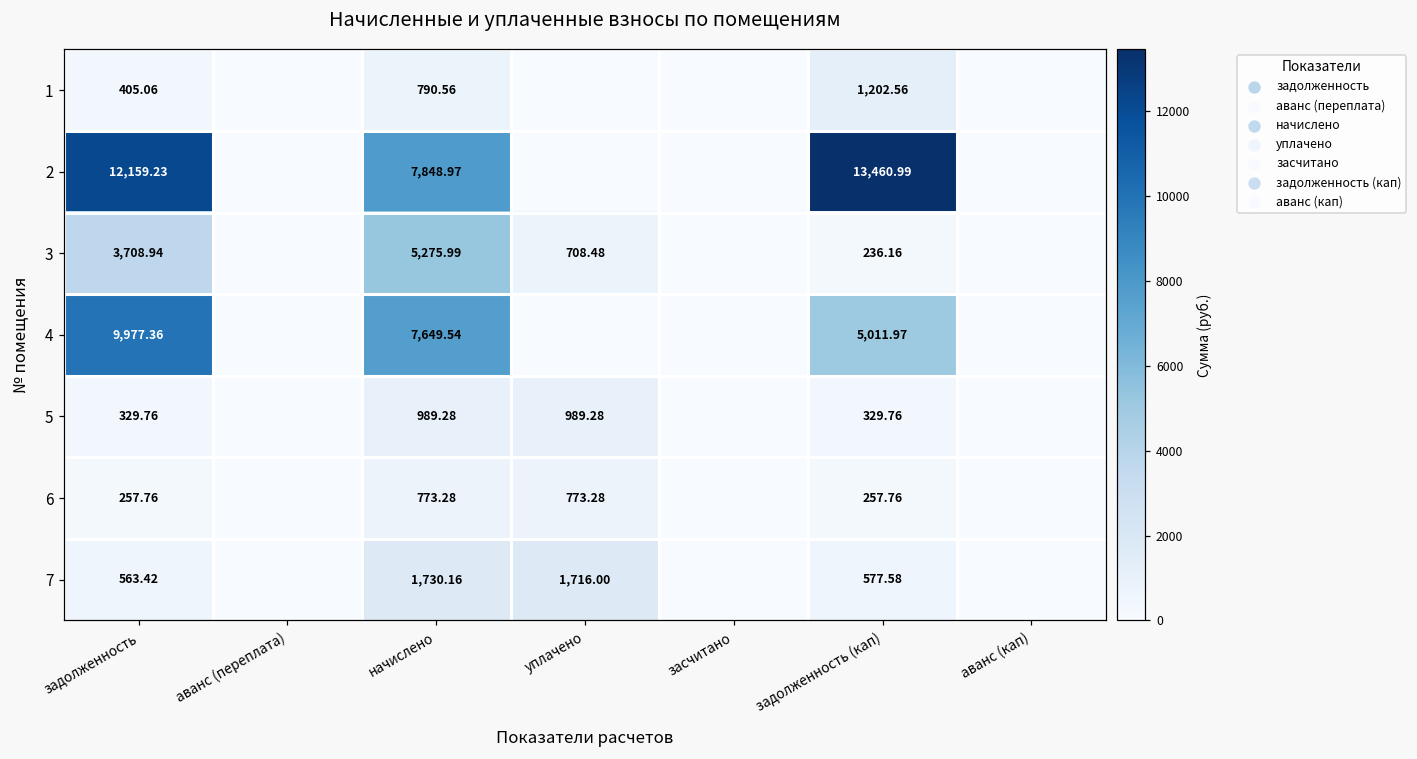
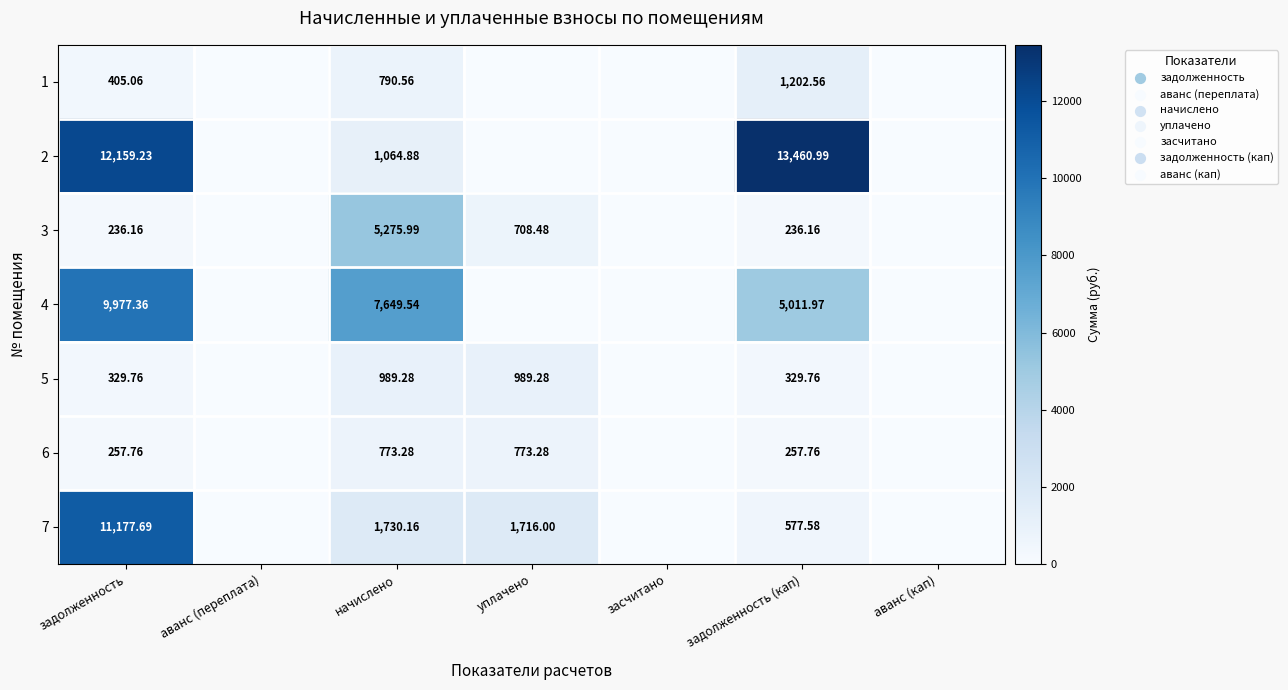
2, начислено: 7,848.97 -> 1,064.88
3, задолженность: 3,708.94 -> 236.16
7, задолженность: 563.42 -> 11,177.69
